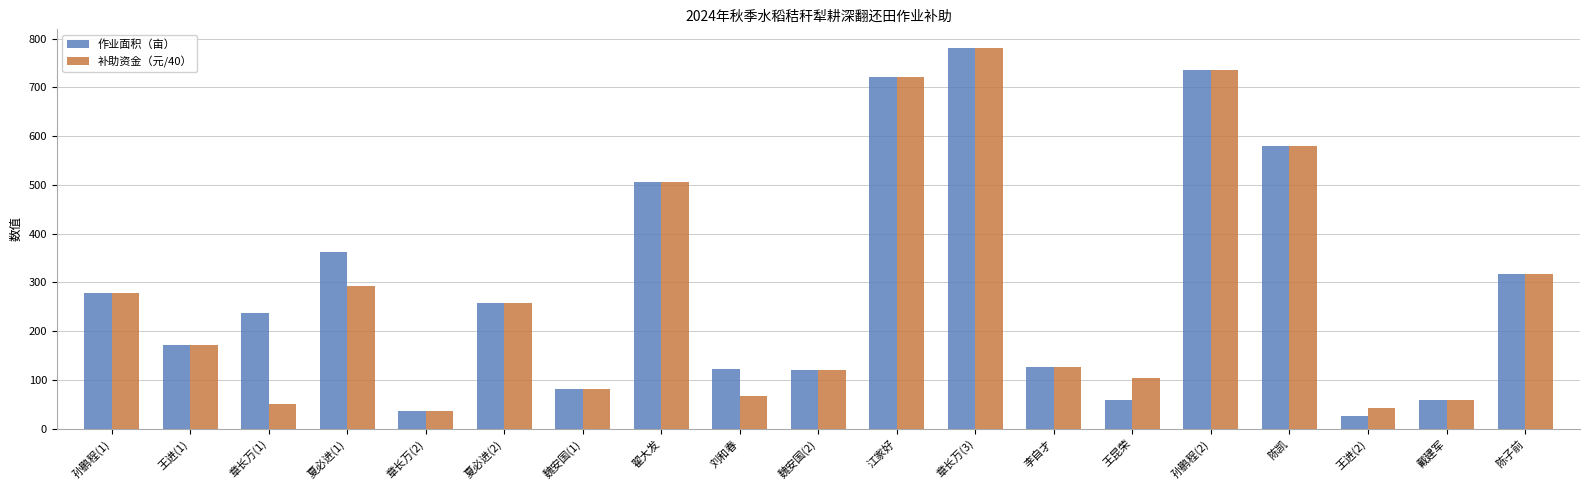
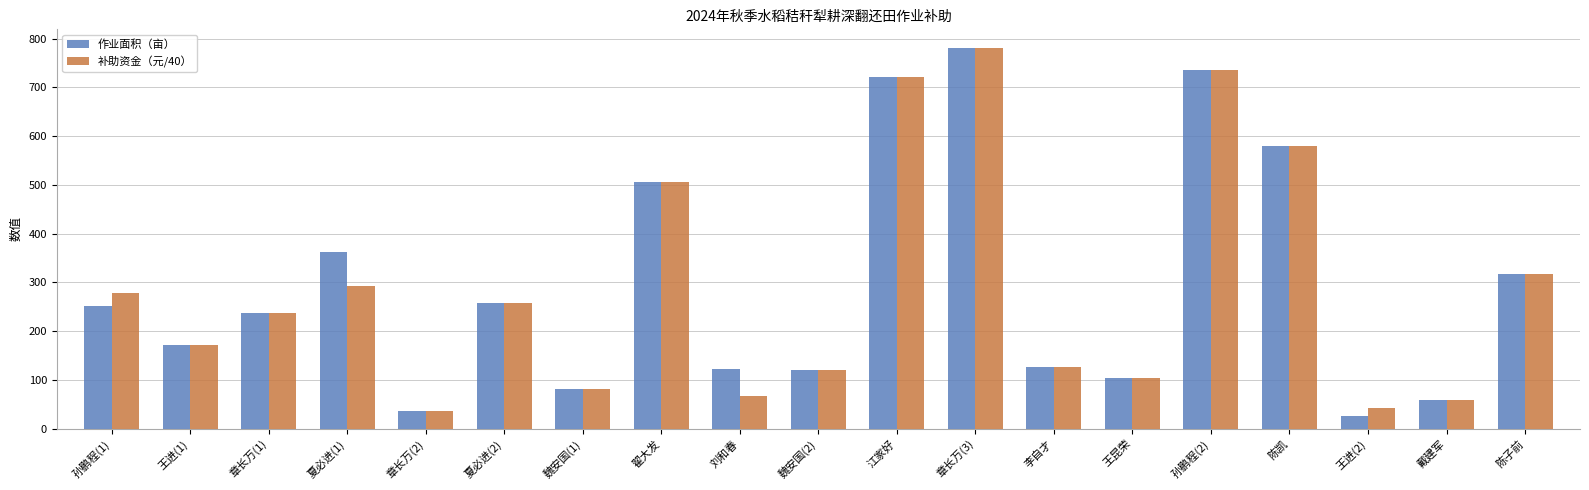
作业面积（亩）, 孙鹏程(1): 280 -> 250
补助资金（元/40）, 章长万(1): 50 -> 240
作业面积（亩）, 王昆荣: 60 -> 100
